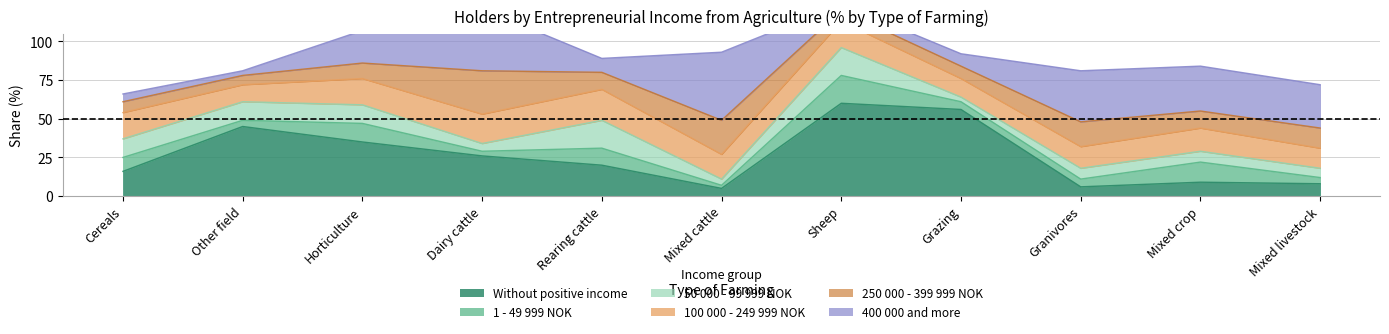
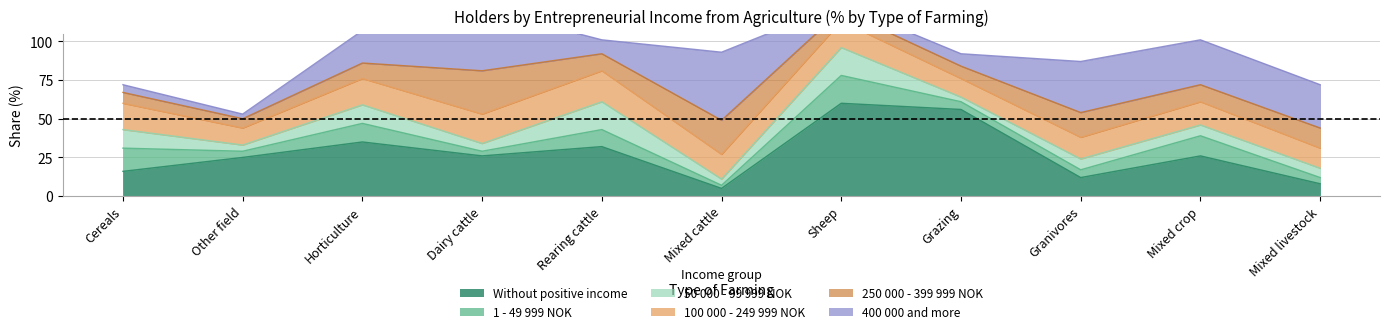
1 - 49 999 NOK, Cereals: 9 -> 15
Without positive income, Other field: 45 -> 25
50 000 - 99 999 NOK, Other field: 12 -> 4
Without positive income, Rearing cattle: 20 -> 32
Without positive income, Granivores: 6 -> 12
Without positive income, Mixed crop: 9 -> 26
